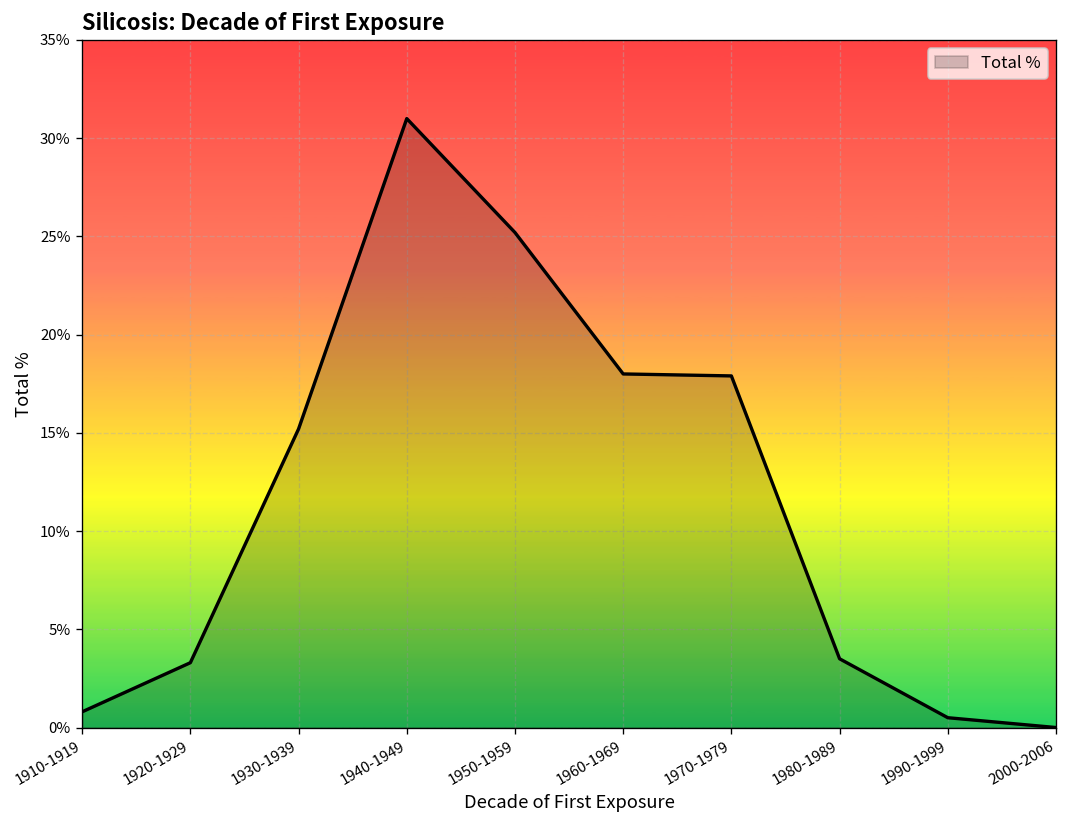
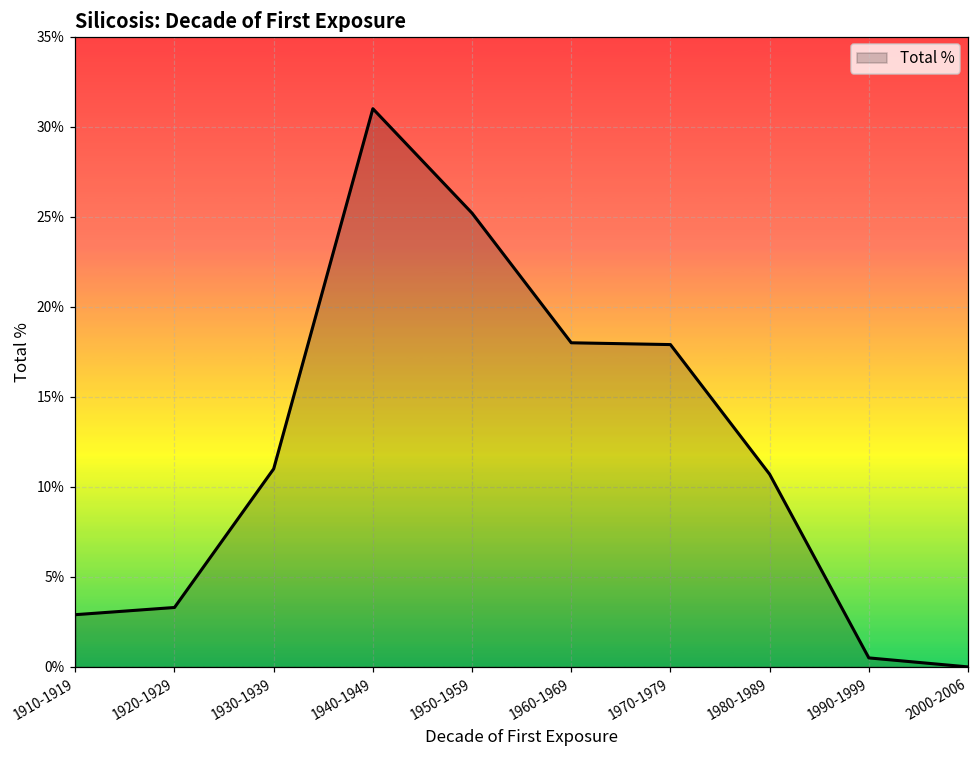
1910-1919: 0.8% -> 2.9%
1930-1939: 15.2% -> 11.0%
1980-1989: 3.5% -> 10.7%
